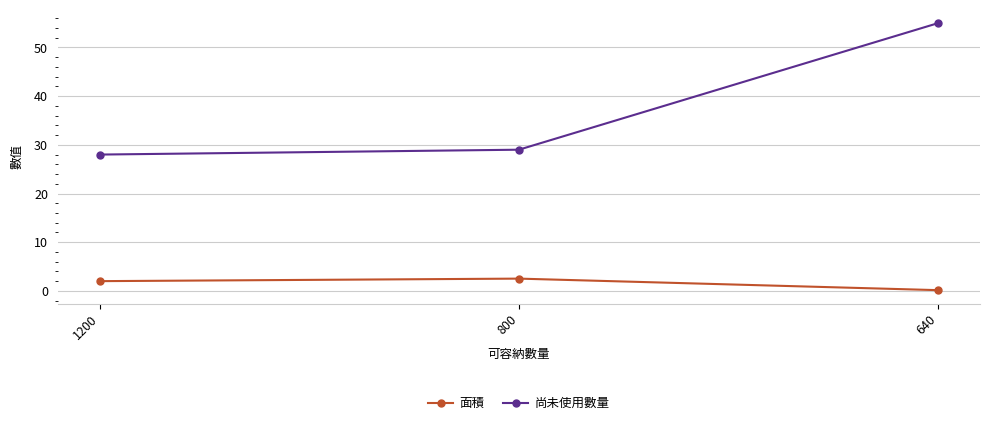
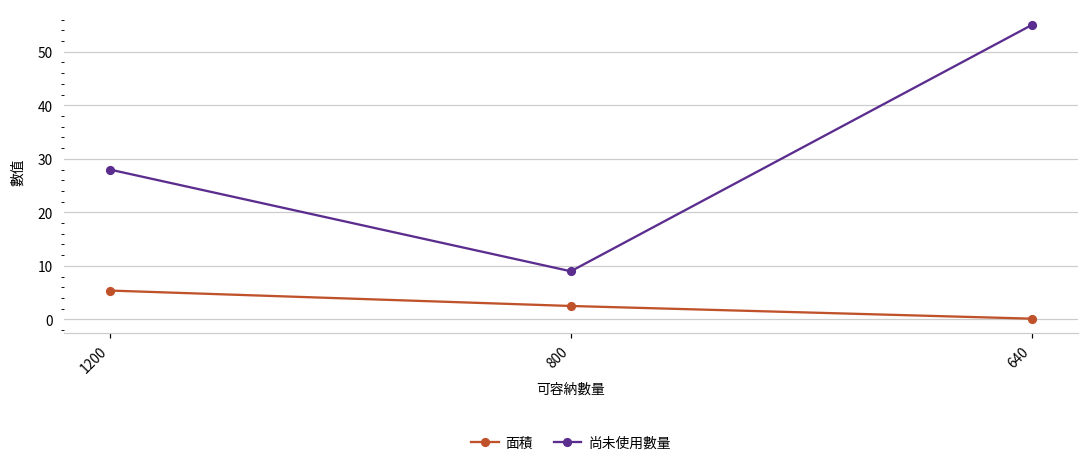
面積, 1200: 2 -> 5
尚未使用數量, 800: 29 -> 9
